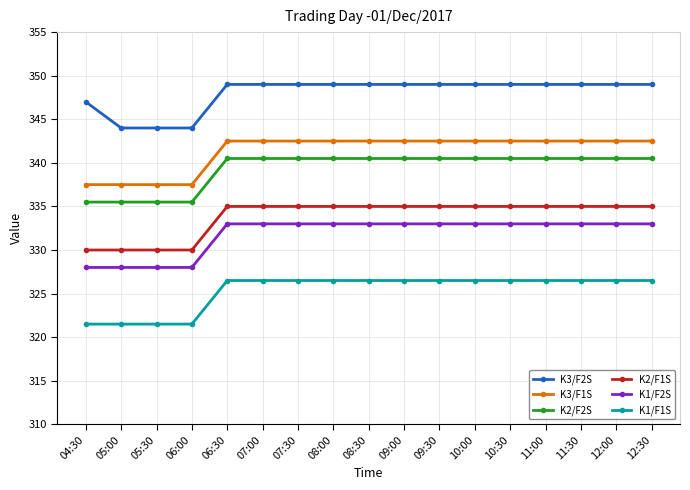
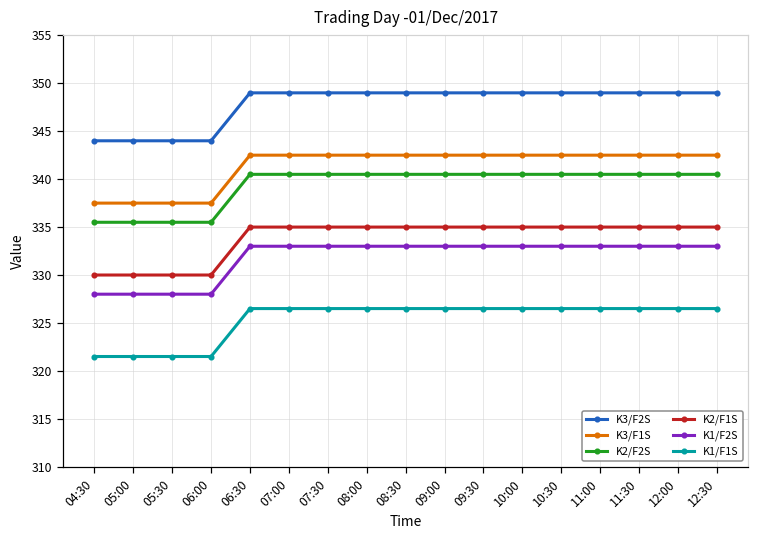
K3/F2S, 04:30: 347 -> 344
